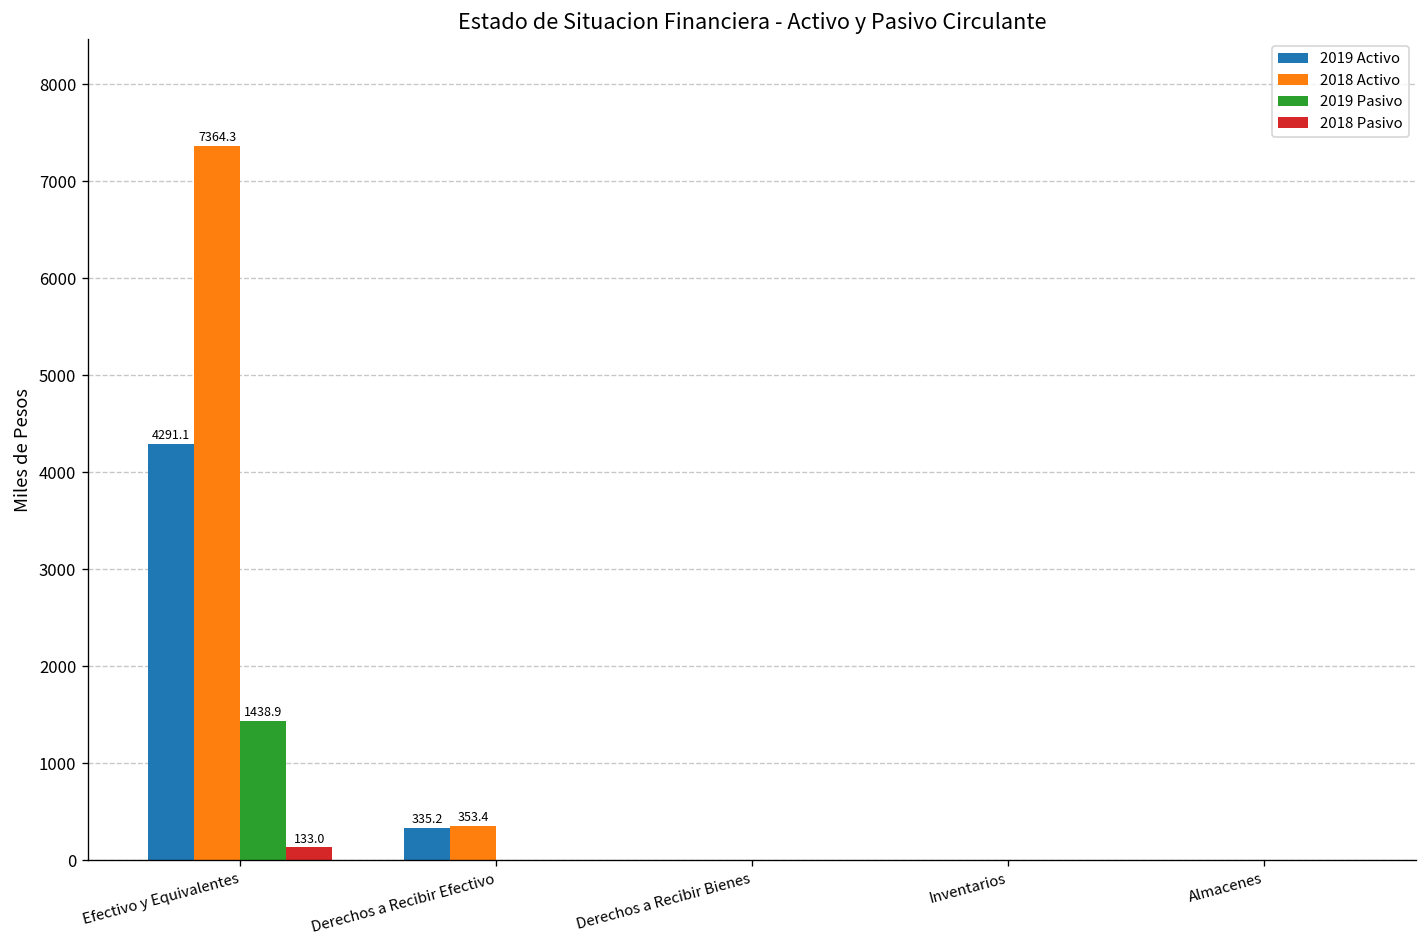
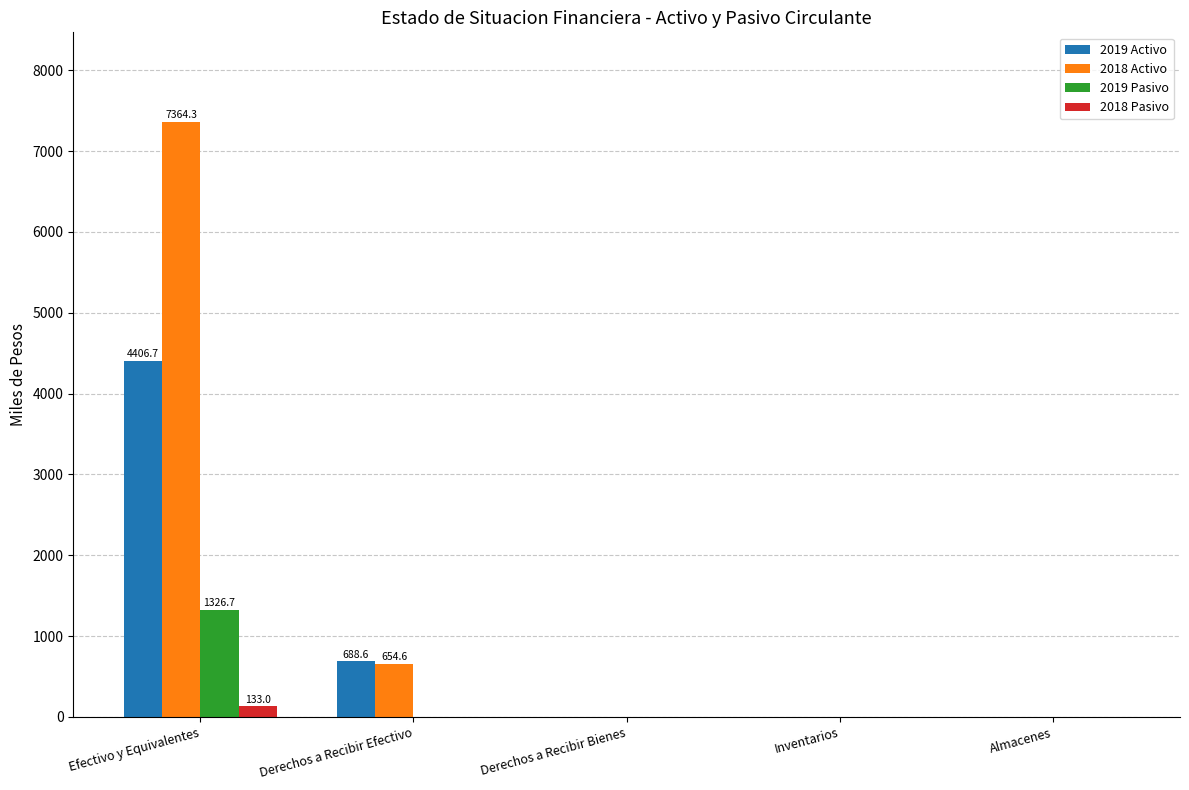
2019 Activo, Efectivo y Equivalentes: 4291.1 -> 4406.7
2019 Pasivo, Efectivo y Equivalentes: 1438.9 -> 1326.7
2019 Activo, Derechos a Recibir Efectivo: 335.2 -> 688.6
2018 Activo, Derechos a Recibir Efectivo: 353.4 -> 654.6
